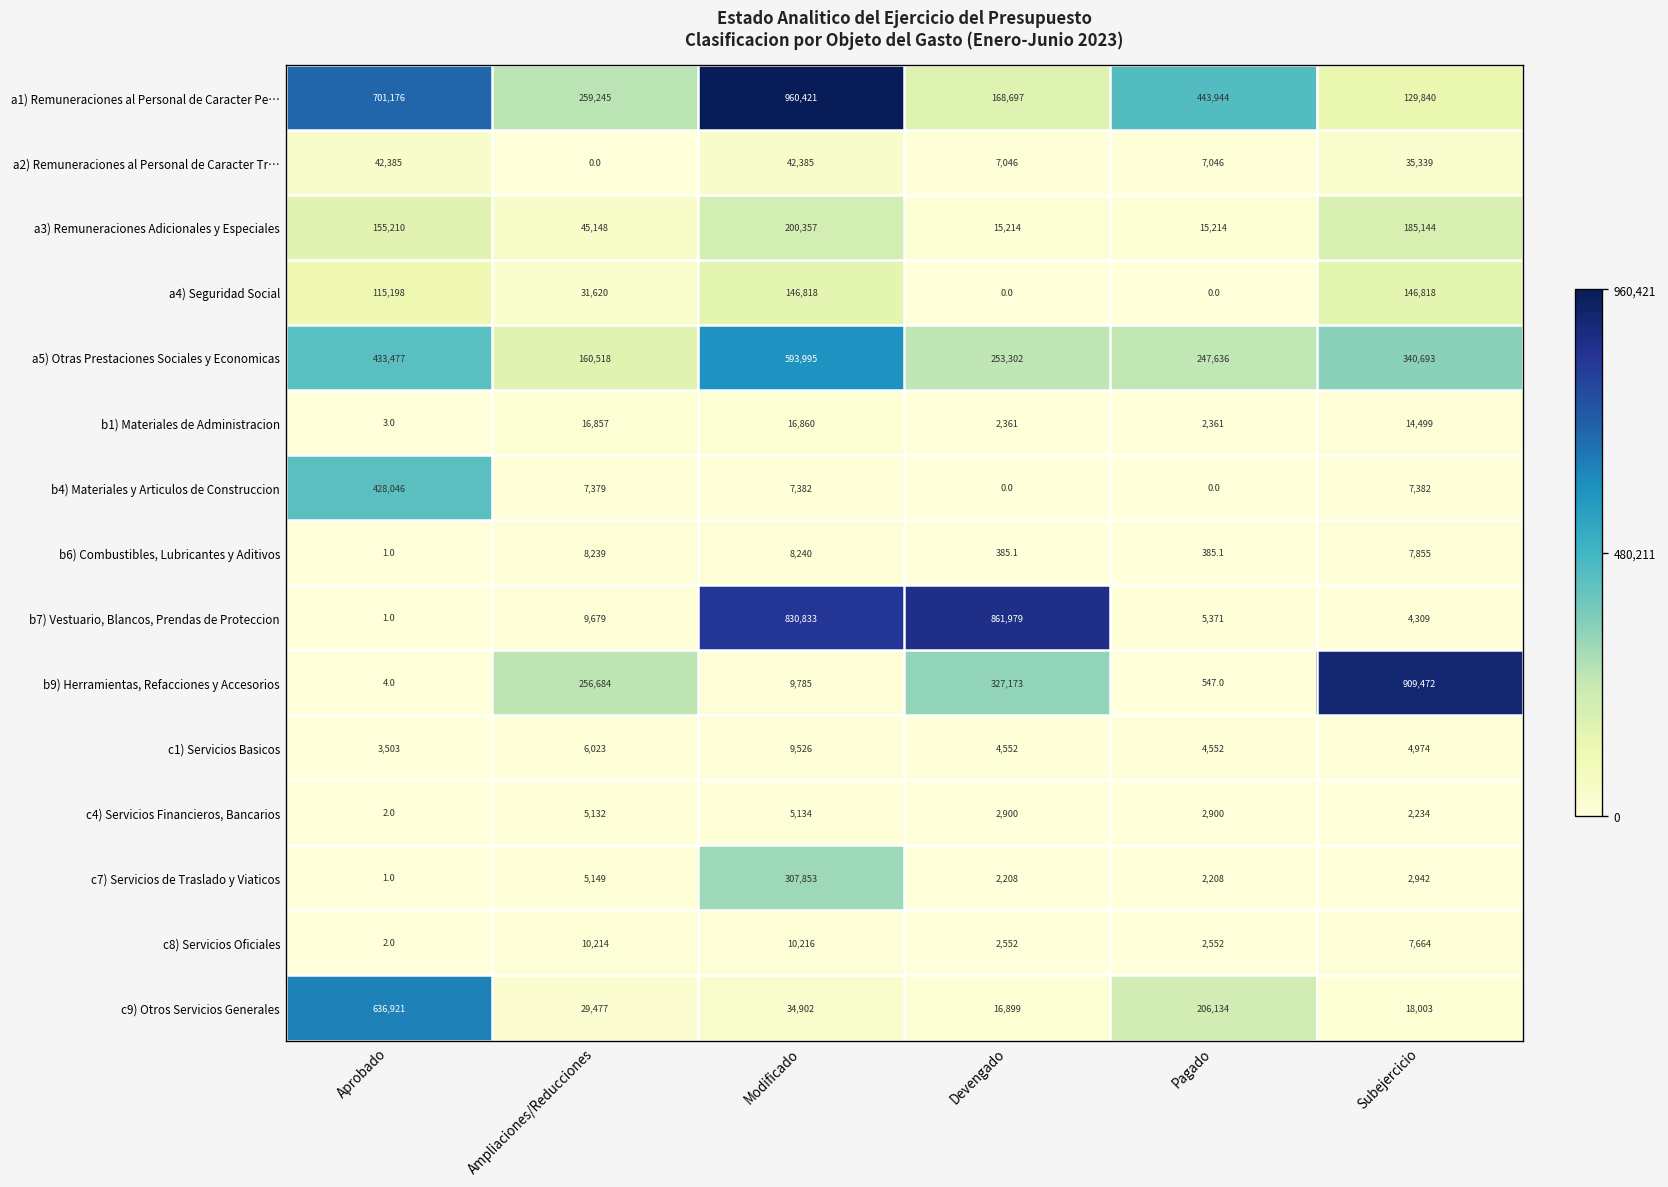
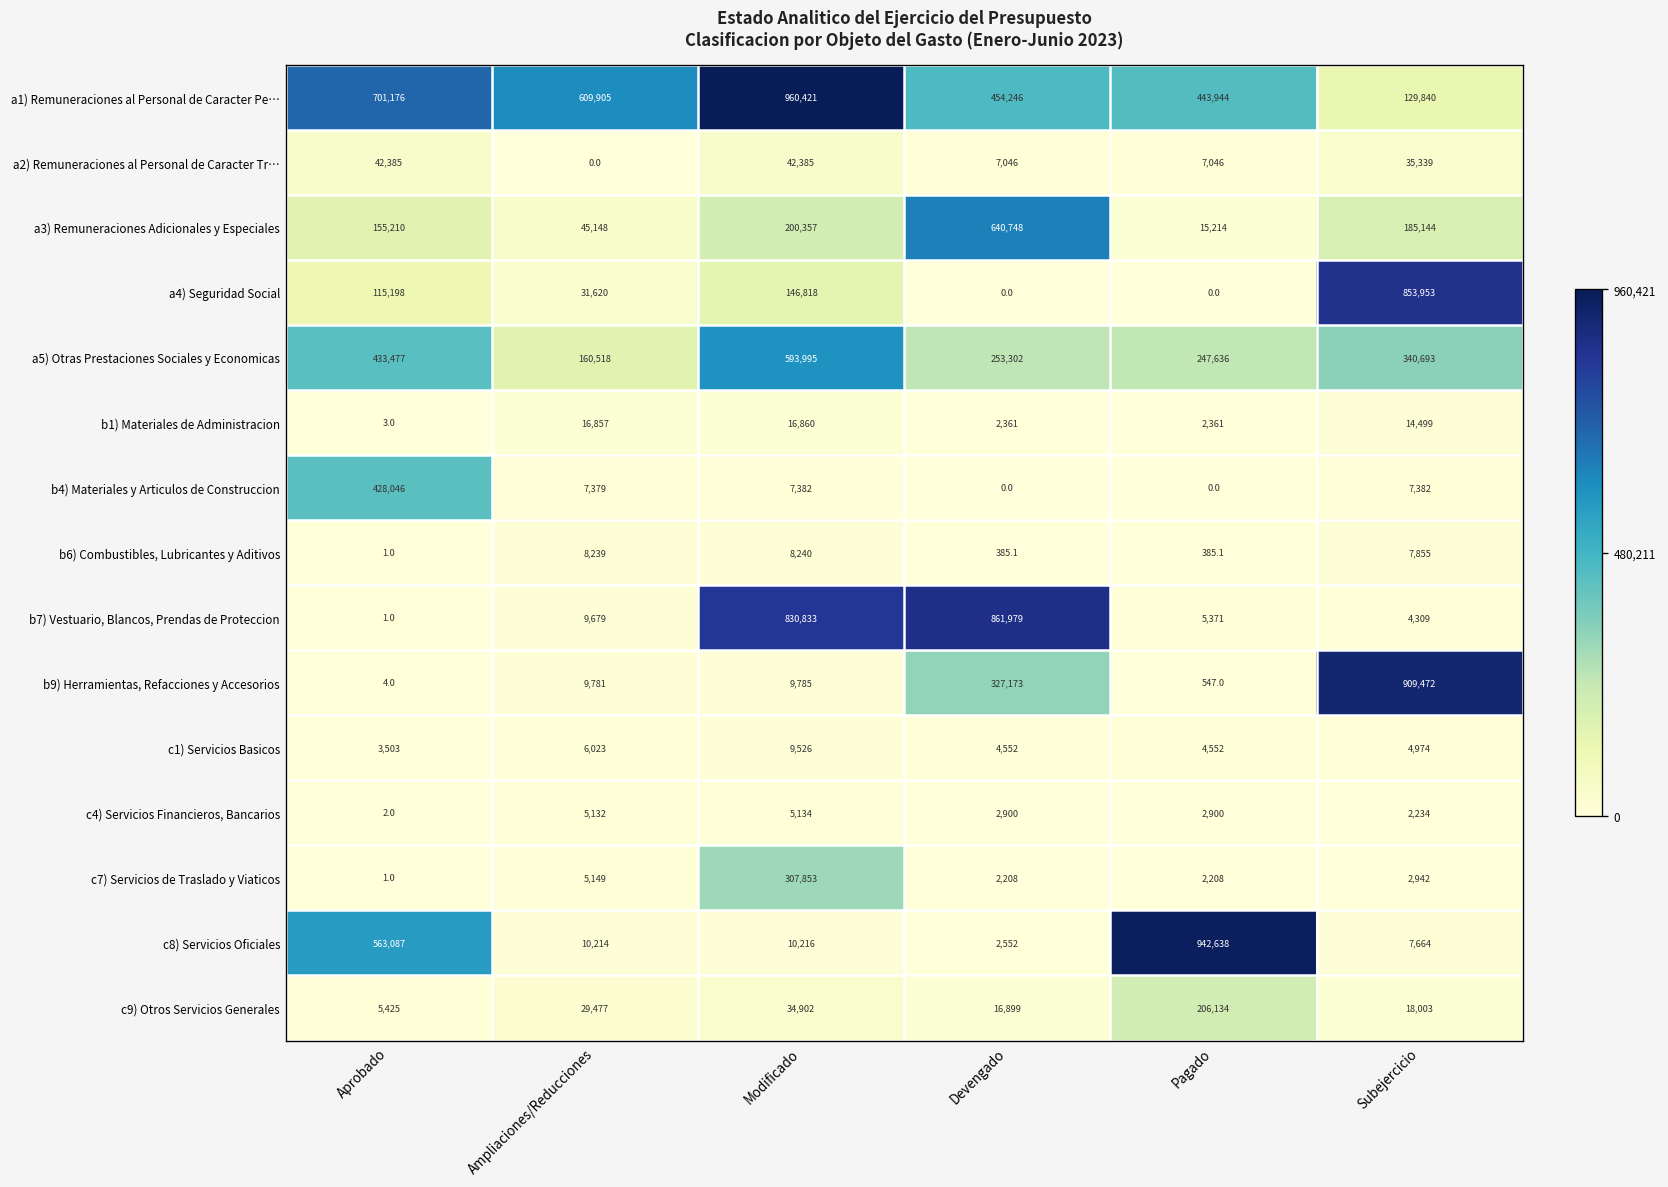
a1) Remuneraciones al Personal de Caracter Pe…, Ampliaciones/Reducciones: 259,245 -> 609,905
a1) Remuneraciones al Personal de Caracter Pe…, Devengado: 168,697 -> 454,246
a3) Remuneraciones Adicionales y Especiales, Devengado: 15,214 -> 640,748
a4) Seguridad Social, Subejercicio: 146,818 -> 853,953
b9) Herramientas, Refacciones y Accesorios, Ampliaciones/Reducciones: 256,684 -> 9,781
c8) Servicios Oficiales, Aprobado: 2.0 -> 563,087
c8) Servicios Oficiales, Pagado: 2,552 -> 942,638
c9) Otros Servicios Generales, Aprobado: 636,921 -> 5,425
